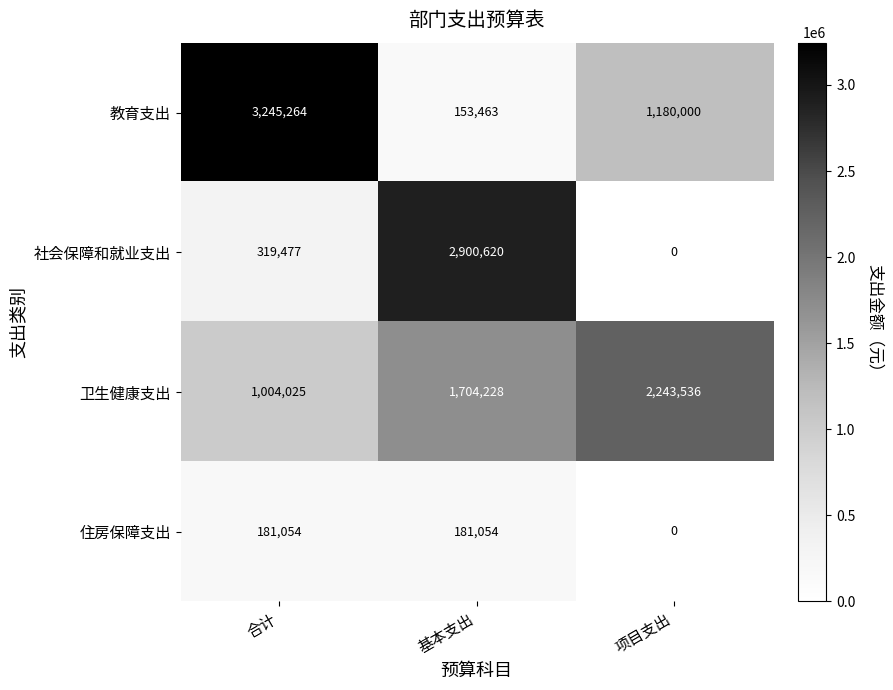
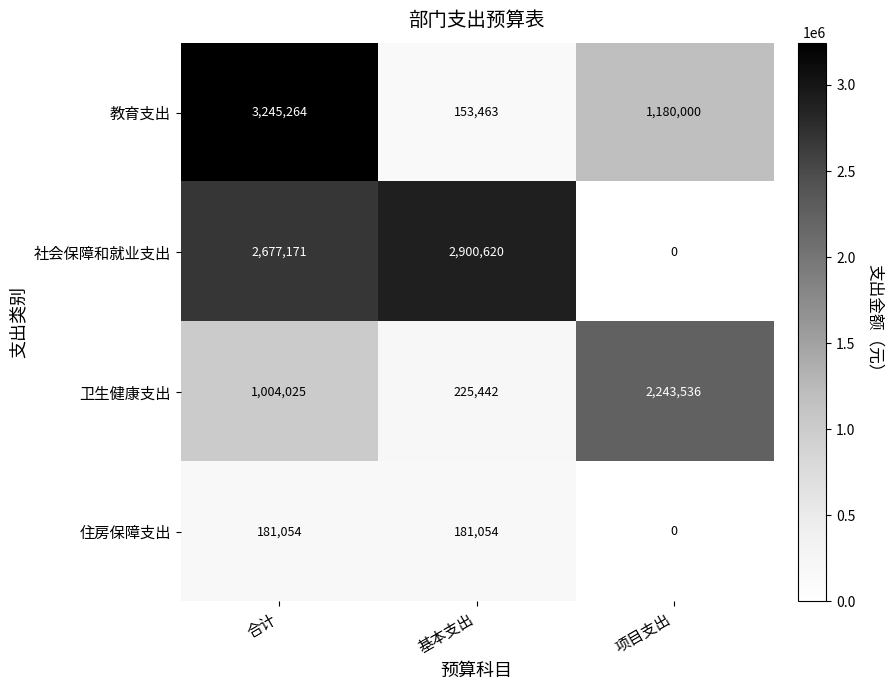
社会保障和就业支出, 合计: 319,477 -> 2,677,171
卫生健康支出, 基本支出: 1,704,228 -> 225,442
